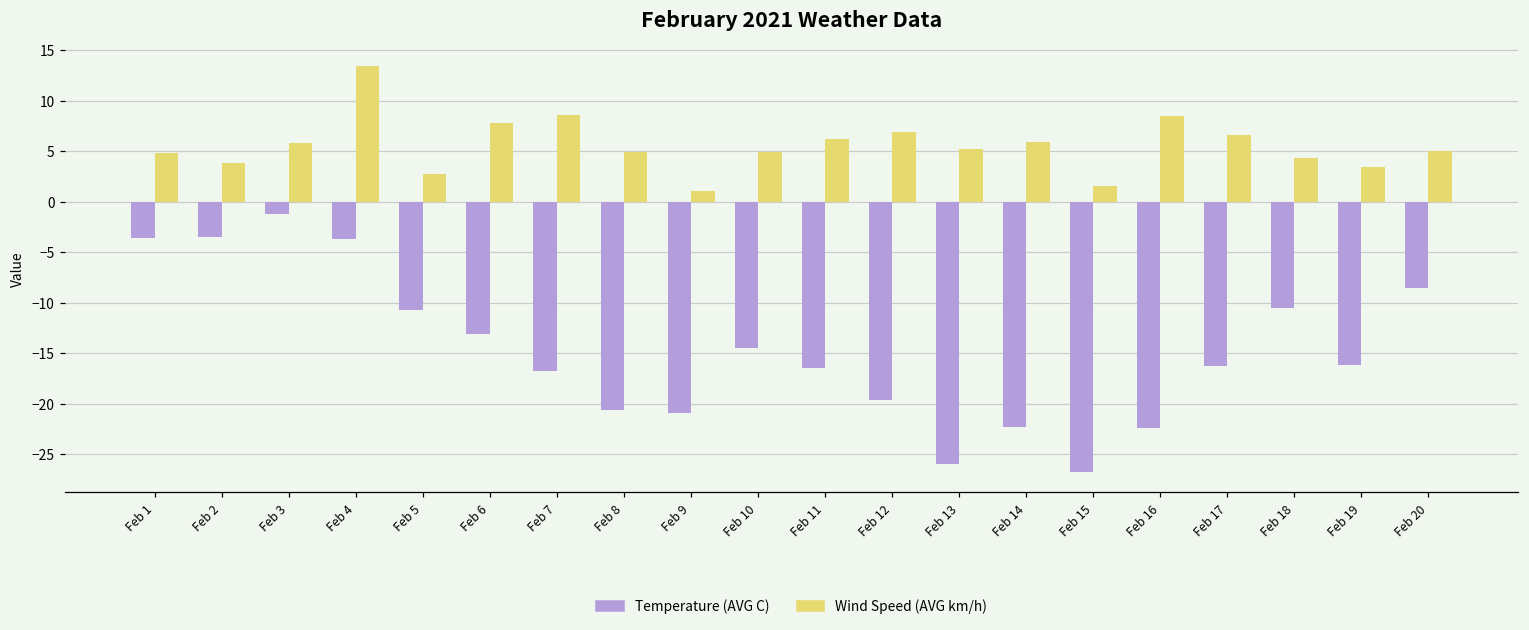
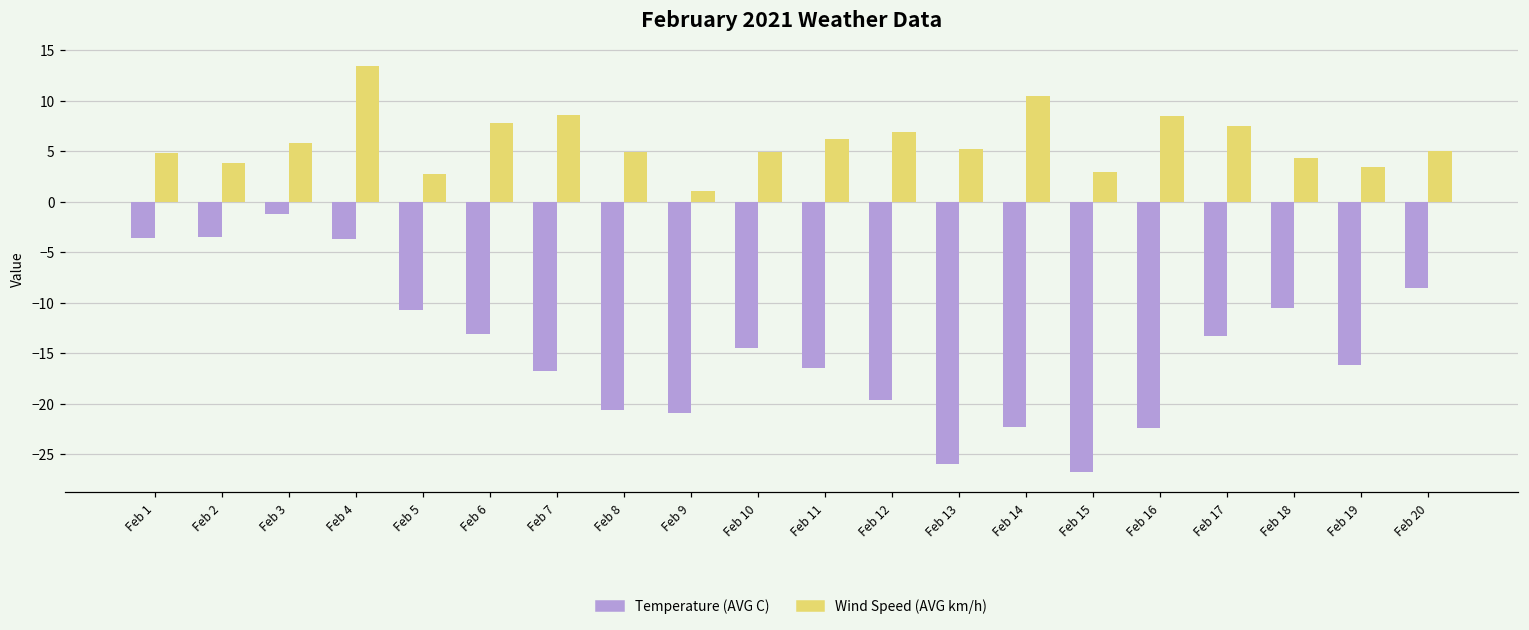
Wind Speed (AVG km/h), Feb 14: 6 -> 11
Wind Speed (AVG km/h), Feb 15: 2 -> 3
Temperature (AVG C), Feb 17: -16 -> -13
Wind Speed (AVG km/h), Feb 17: 6.6 -> 7.5
